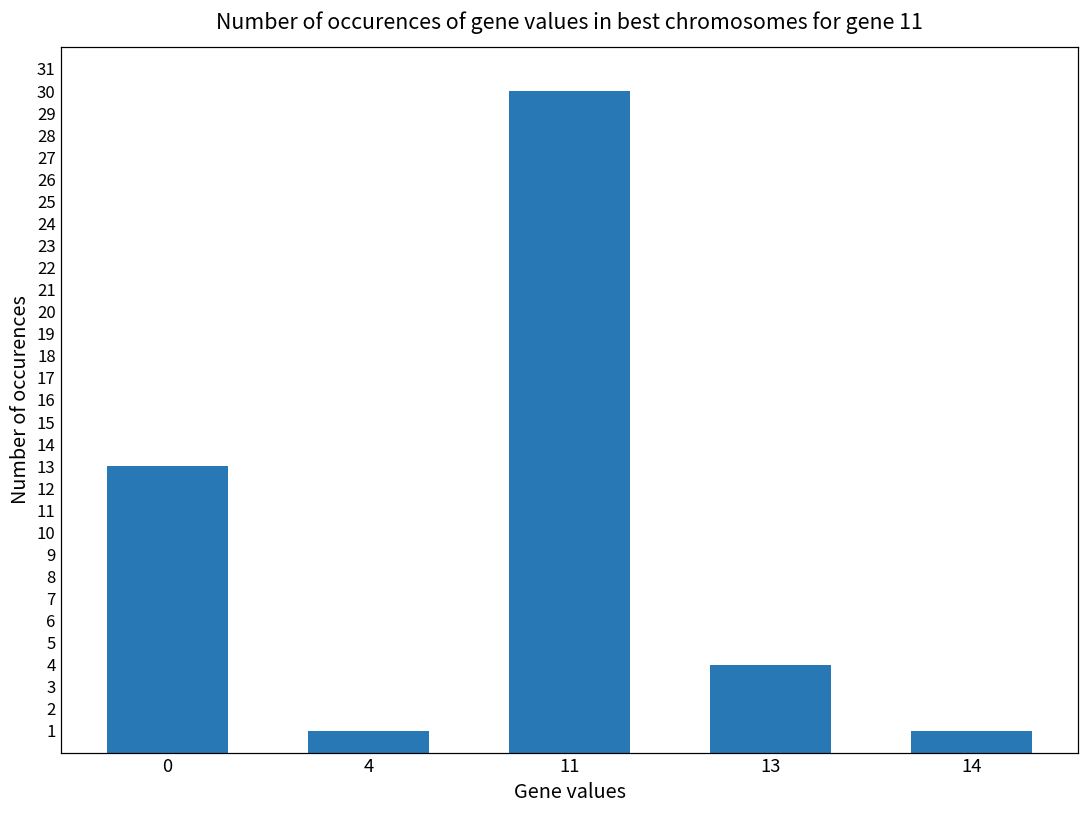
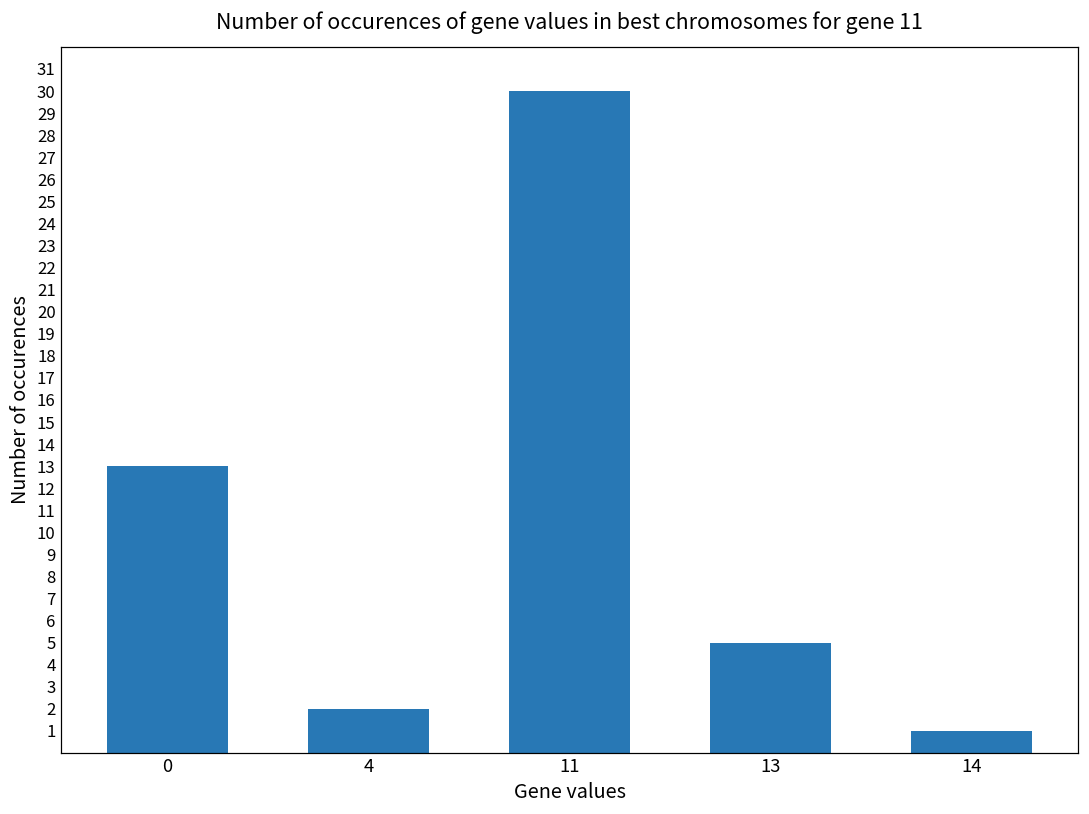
4: 1 -> 2
13: 4 -> 5
